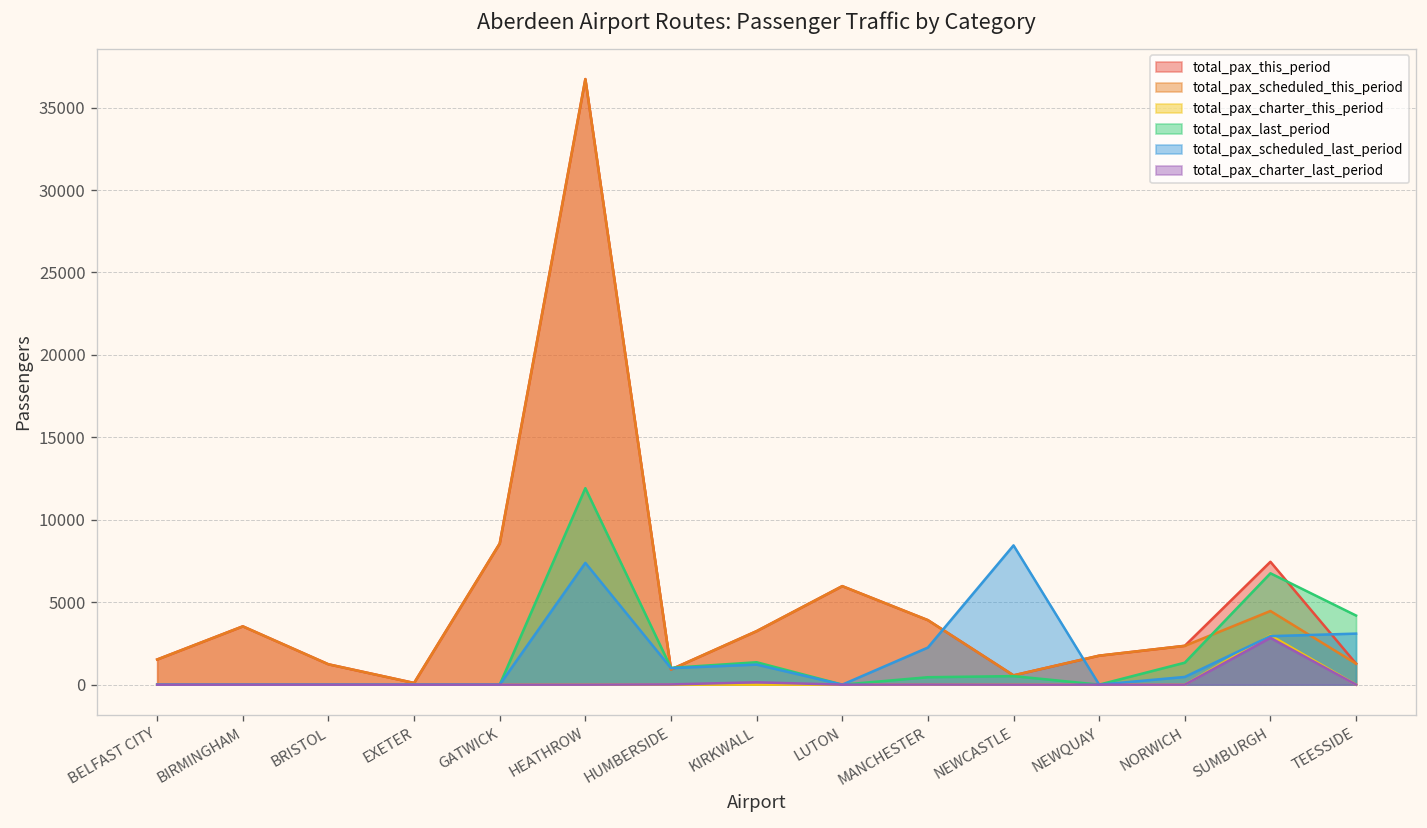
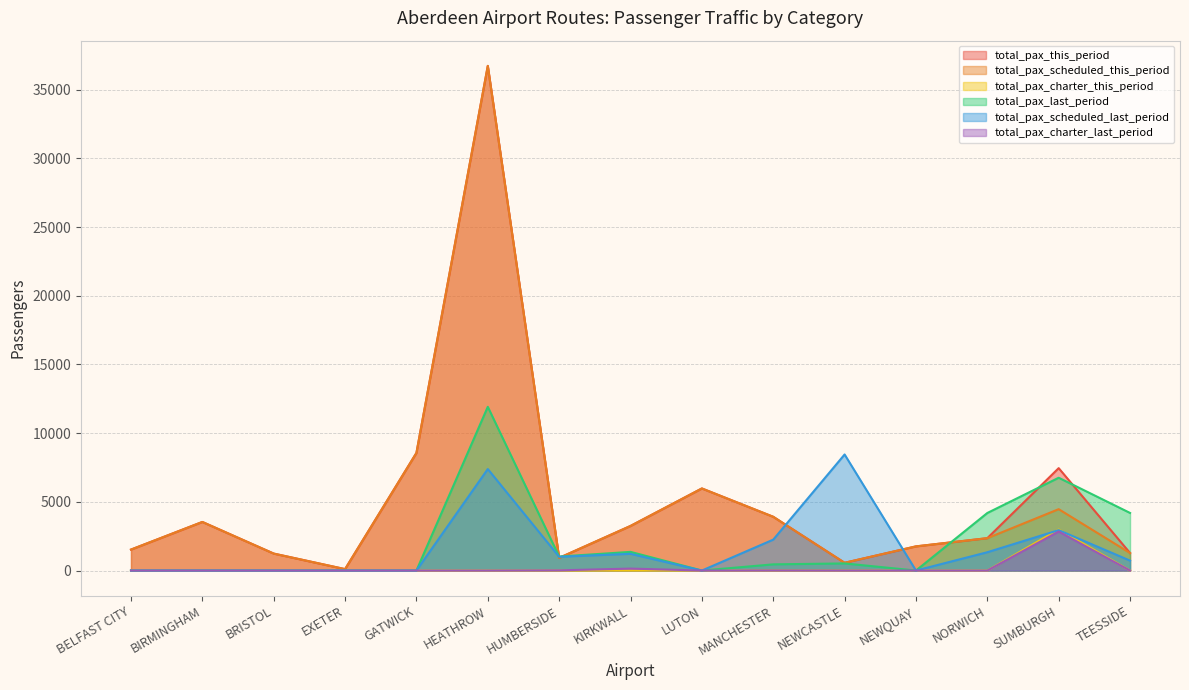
total_pax_last_period, NORWICH: 1300 -> 4200
total_pax_scheduled_last_period, NORWICH: 500 -> 1300
total_pax_scheduled_last_period, TEESSIDE: 3100 -> 700
